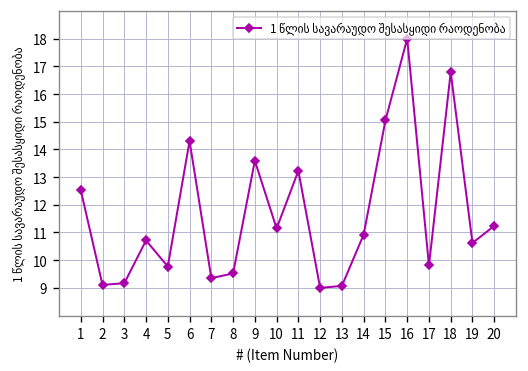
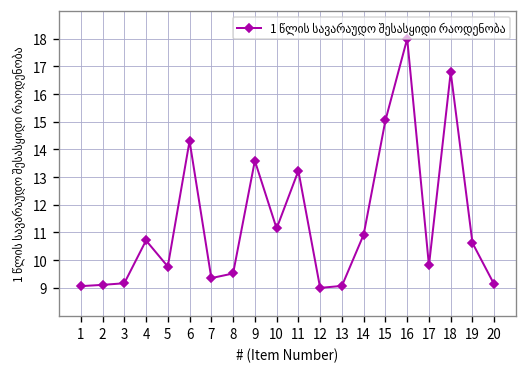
1: 12.5 -> 9.1
20: 11.2 -> 9.1
